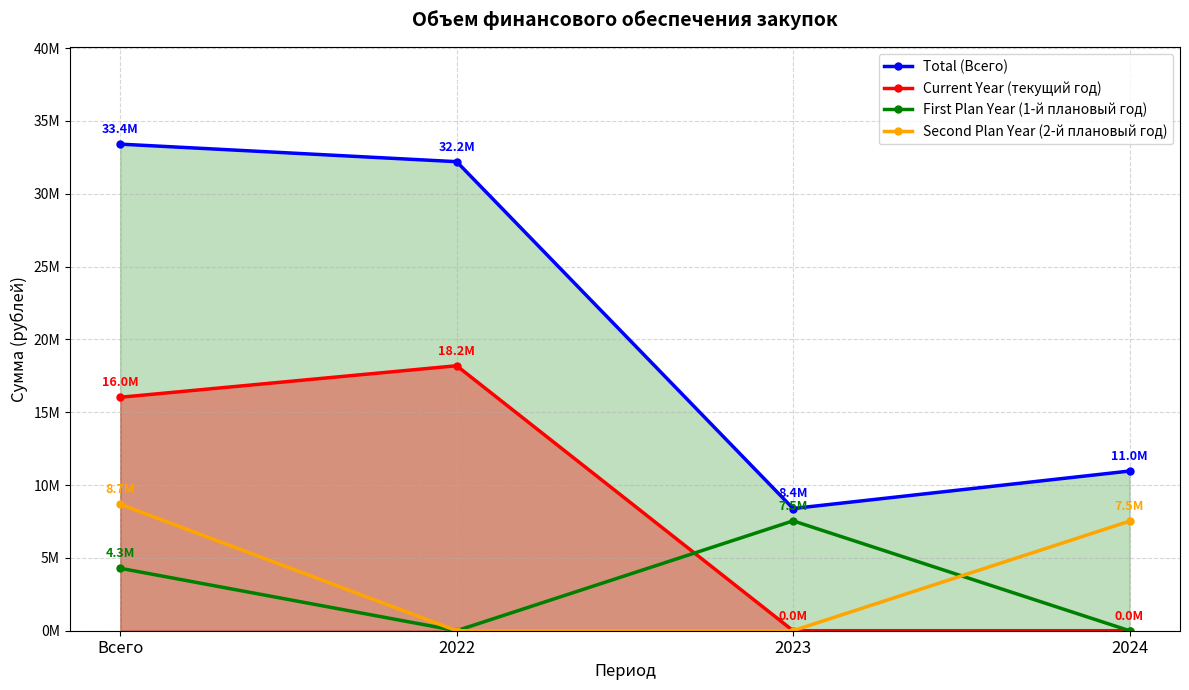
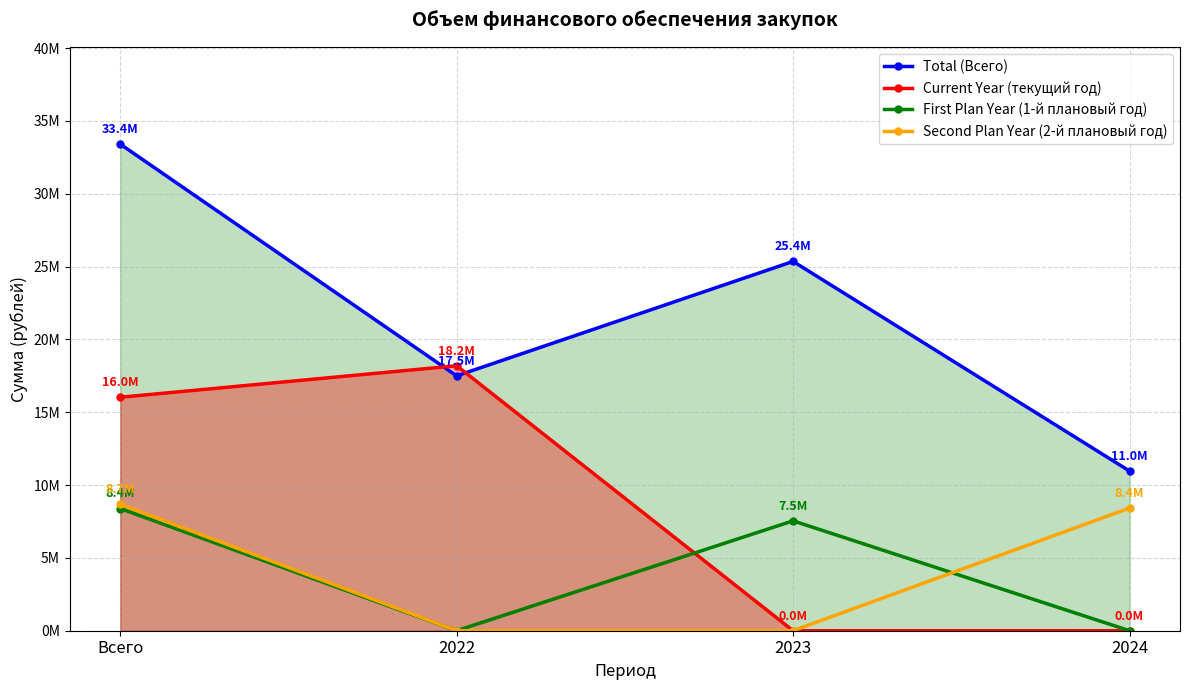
First Plan Year (1-й плановый год), Всего: 4.3M -> 8.4M
Total (Всего), 2022: 32.2M -> 17.5M
Total (Всего), 2023: 8.4M -> 25.4M
Second Plan Year (2-й плановый год), 2024: 7.5M -> 8.4M
